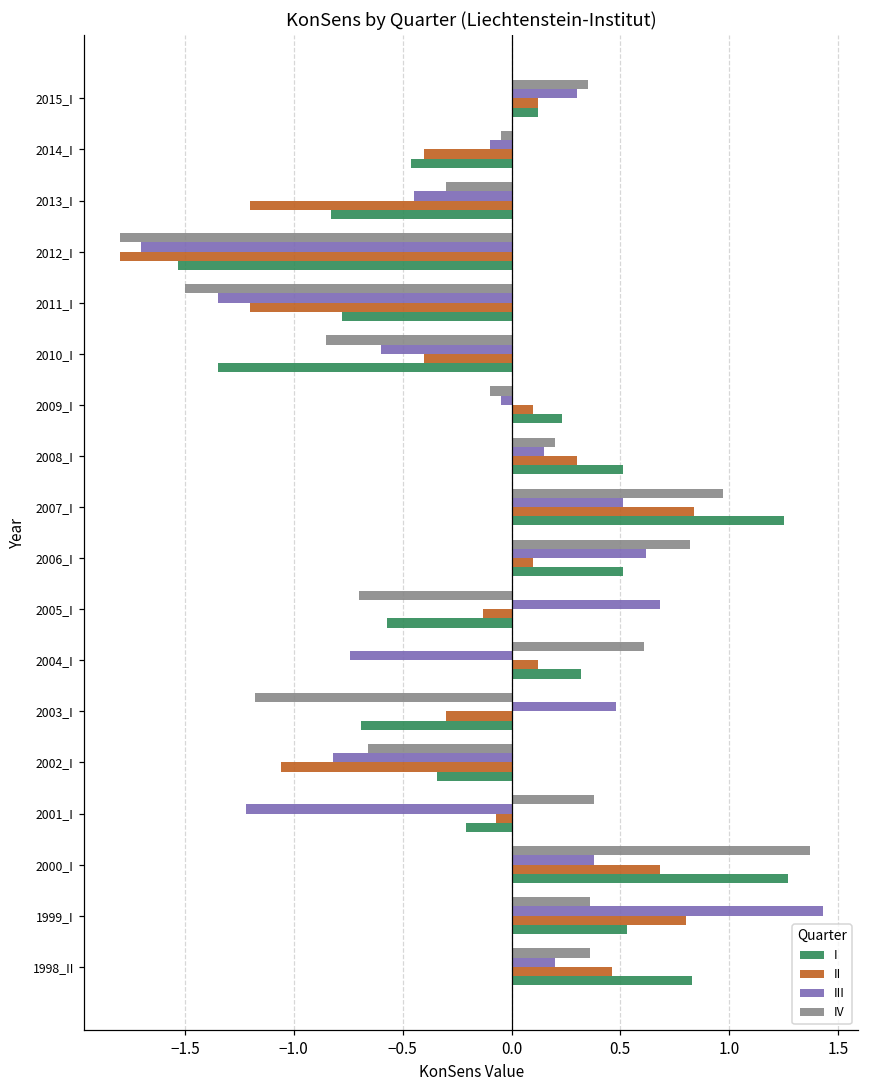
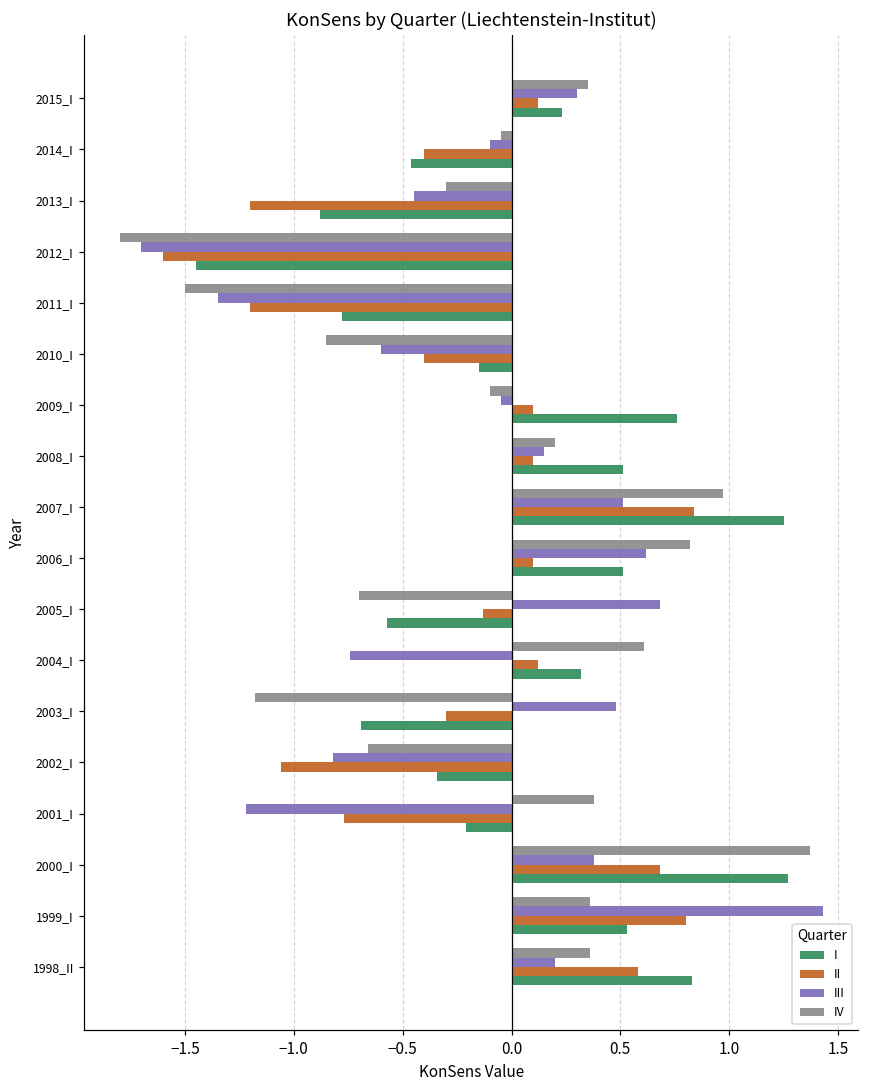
I, 2015_I: 0.12 -> 0.23
I, 2013_I: -0.83 -> -0.88
II, 2012_I: -1.8 -> -1.6
I, 2012_I: -1.53 -> -1.45
I, 2010_I: -1.35 -> -0.15
I, 2009_I: 0.23 -> 0.76
II, 2008_I: 0.3 -> 0.1
II, 2001_I: -0.07 -> -0.77
II, 1998_II: 0.46 -> 0.58
